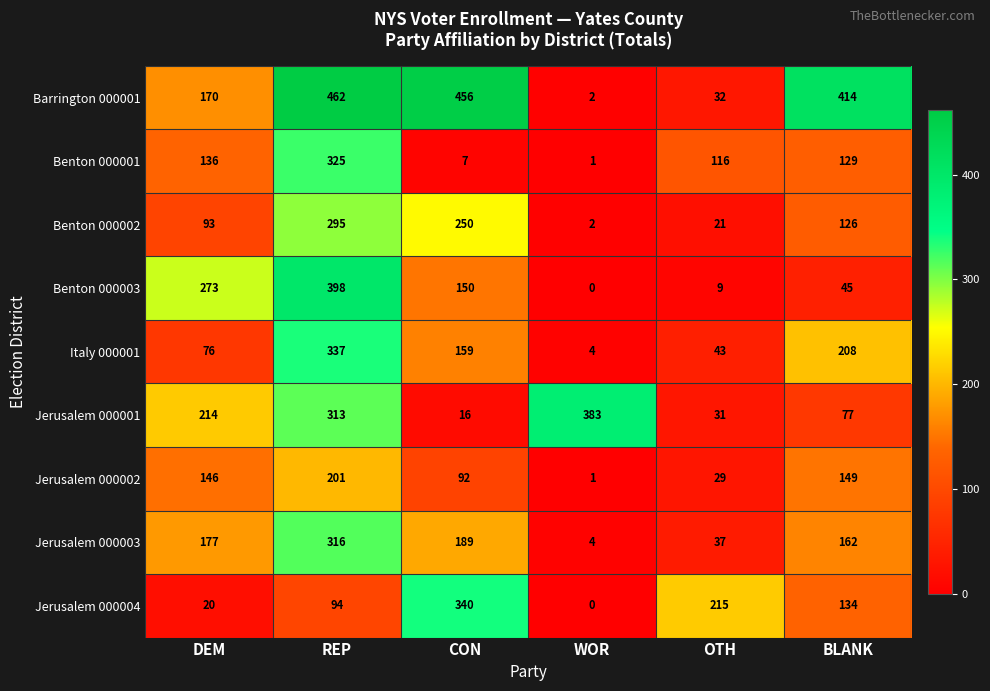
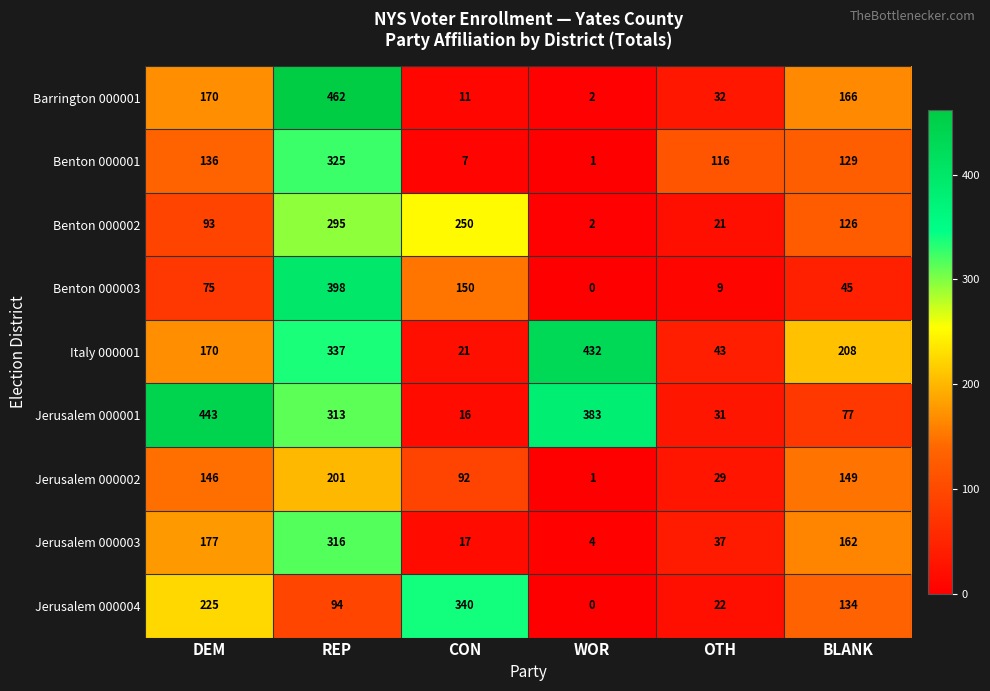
Barrington 000001, CON: 456 -> 11
Barrington 000001, BLANK: 414 -> 166
Benton 000003, DEM: 273 -> 75
Italy 000001, DEM: 76 -> 170
Italy 000001, CON: 159 -> 21
Italy 000001, WOR: 4 -> 432
Jerusalem 000001, DEM: 214 -> 443
Jerusalem 000003, CON: 189 -> 17
Jerusalem 000004, DEM: 20 -> 225
Jerusalem 000004, OTH: 215 -> 22
